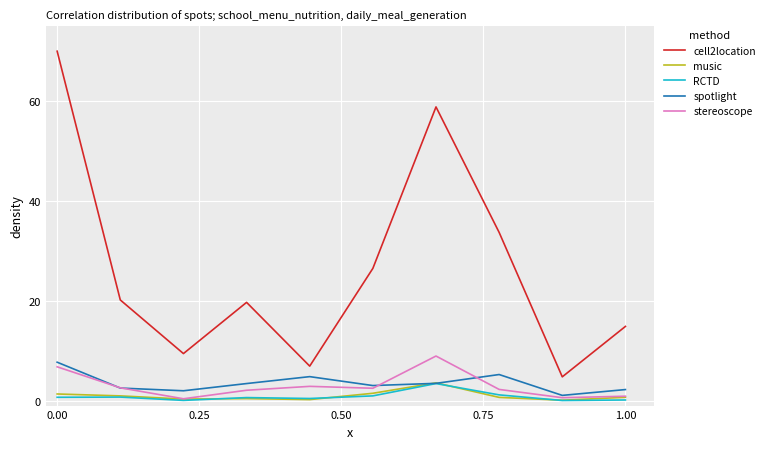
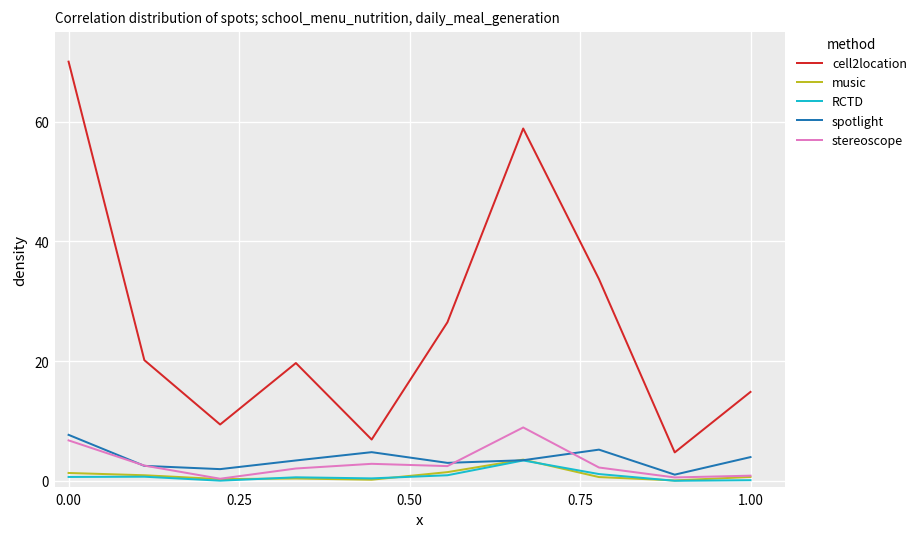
spotlight, 1.00: 2 -> 4
